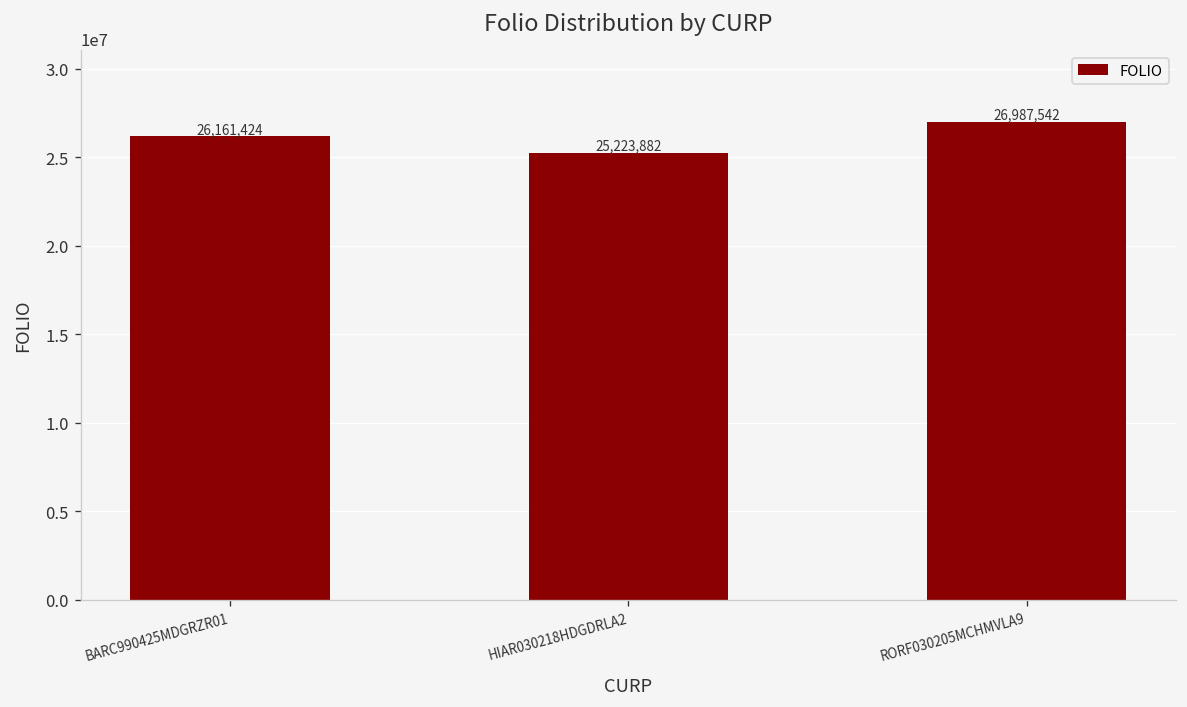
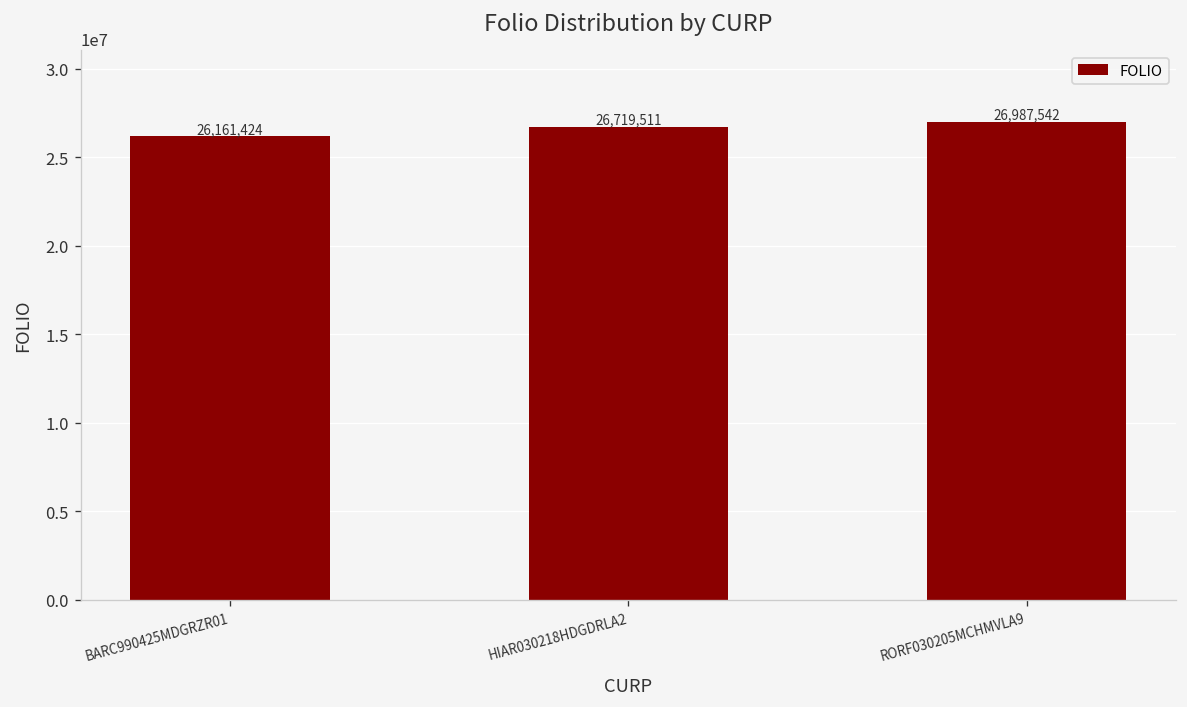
HIAR030218HDGDRLA2: 25,223,882 -> 26,719,511
